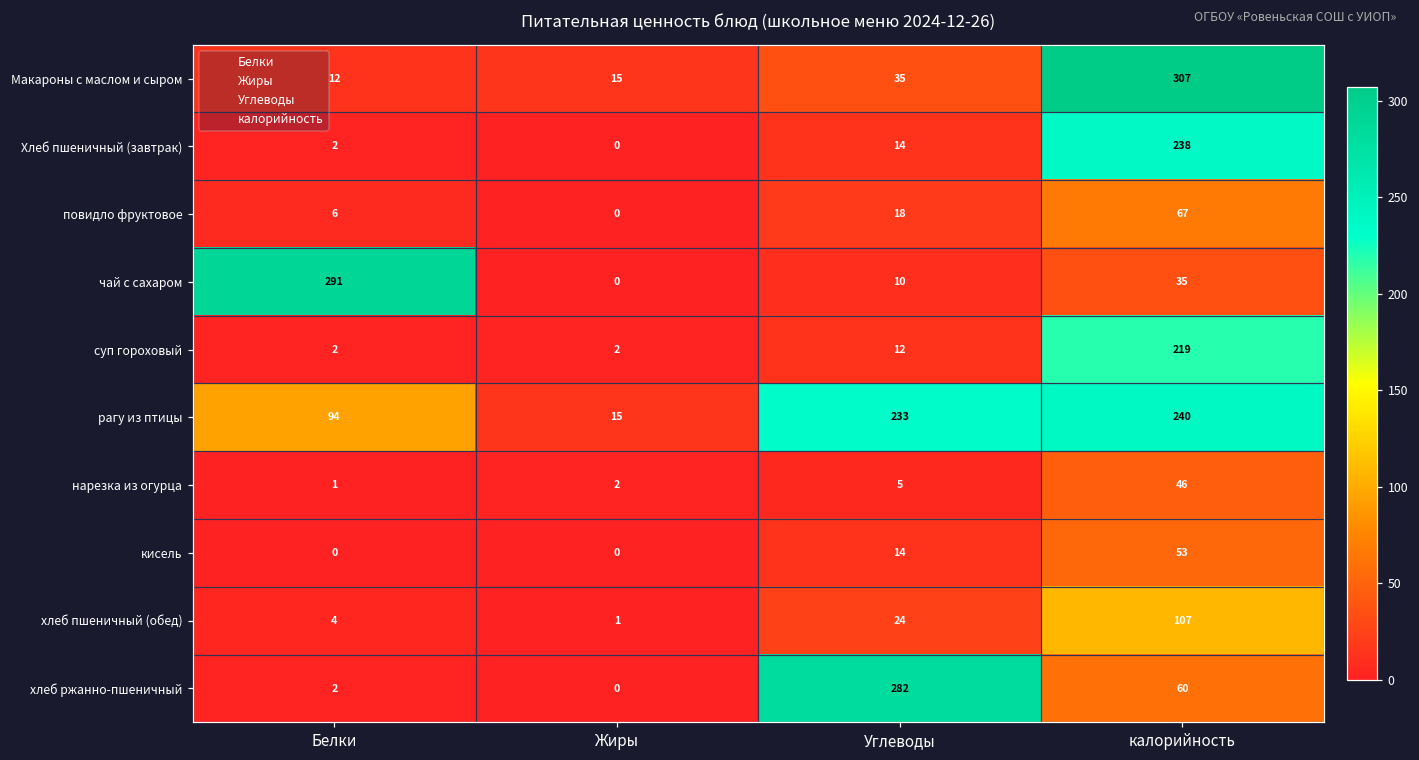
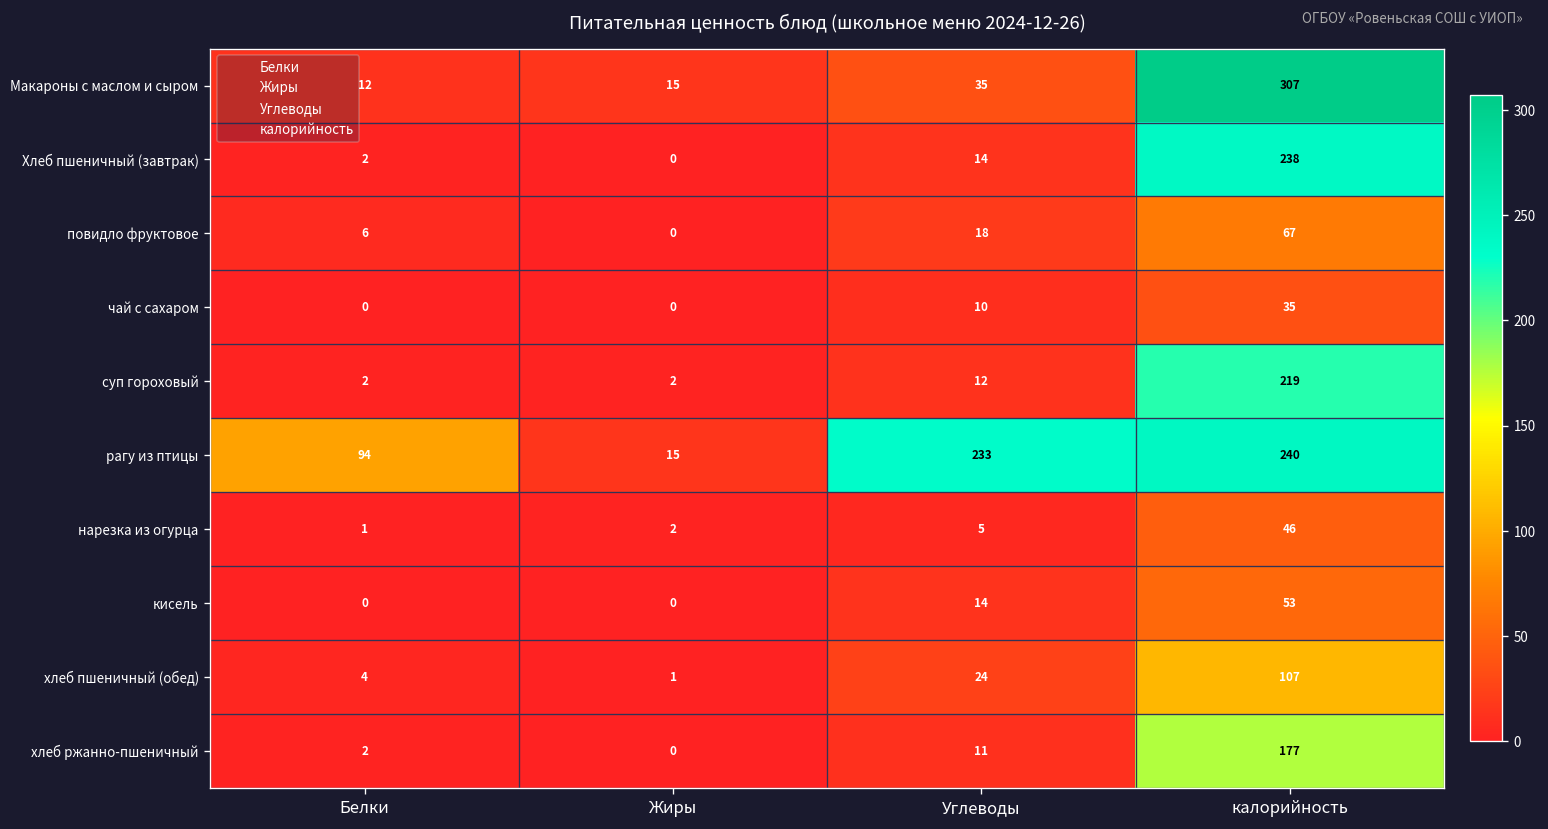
чай с сахаром, Белки: 291 -> 0
хлеб ржанно-пшеничный, Углеводы: 282 -> 11
хлеб ржанно-пшеничный, калорийность: 60 -> 177
